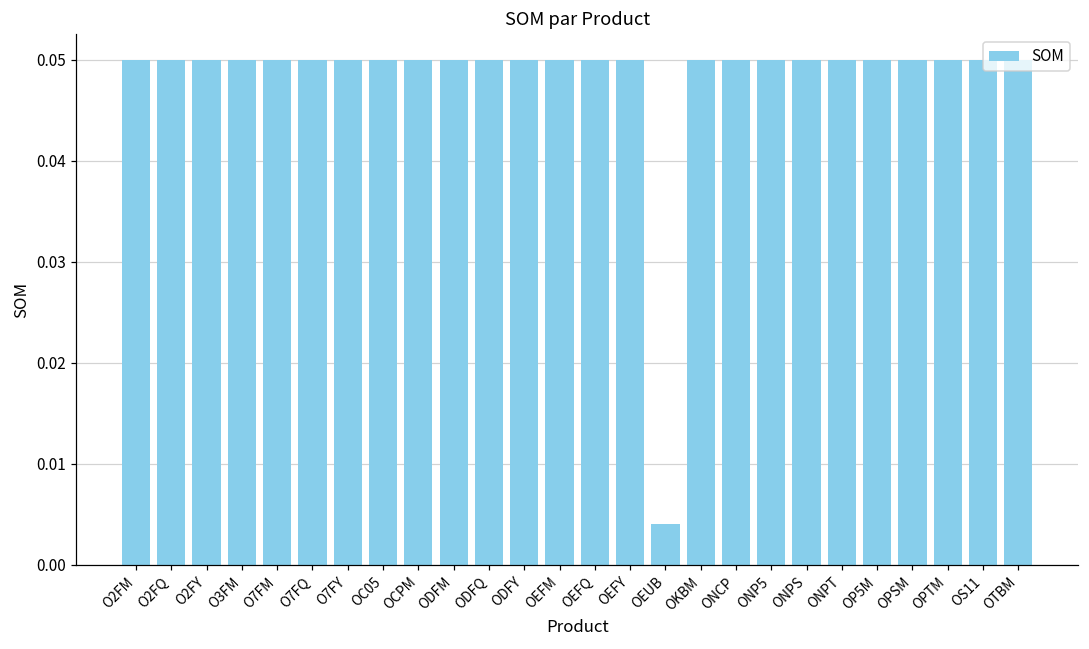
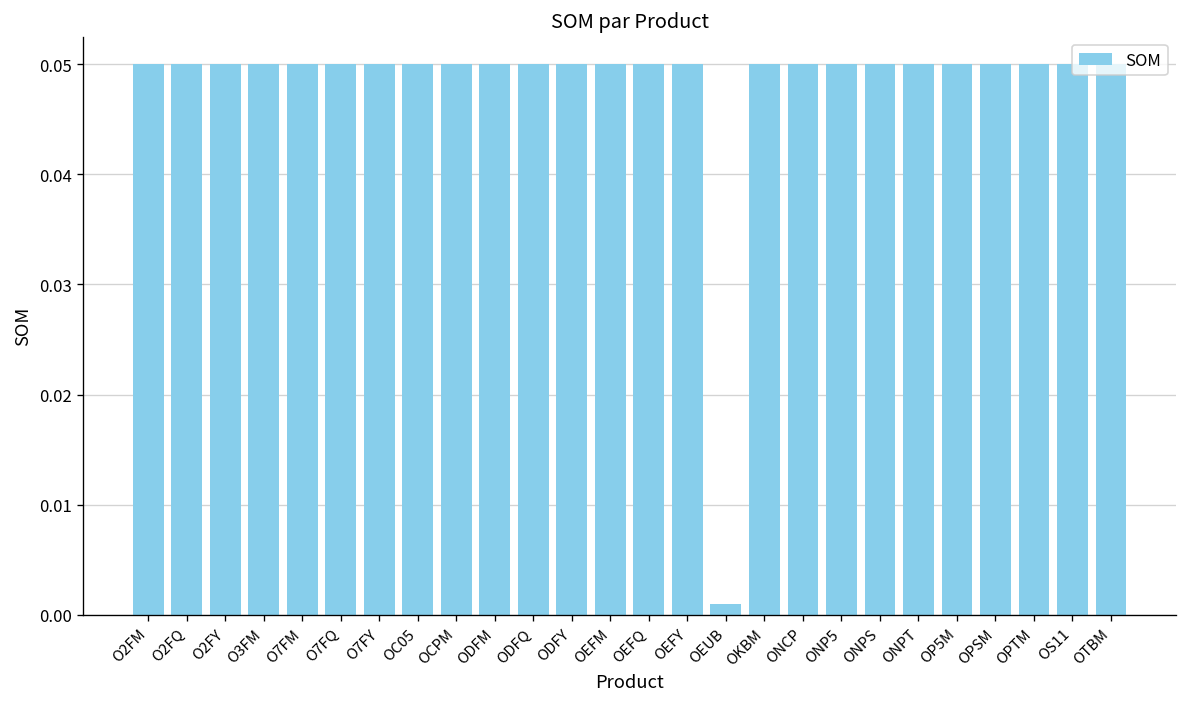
OEUB: 0.004 -> 0.001
